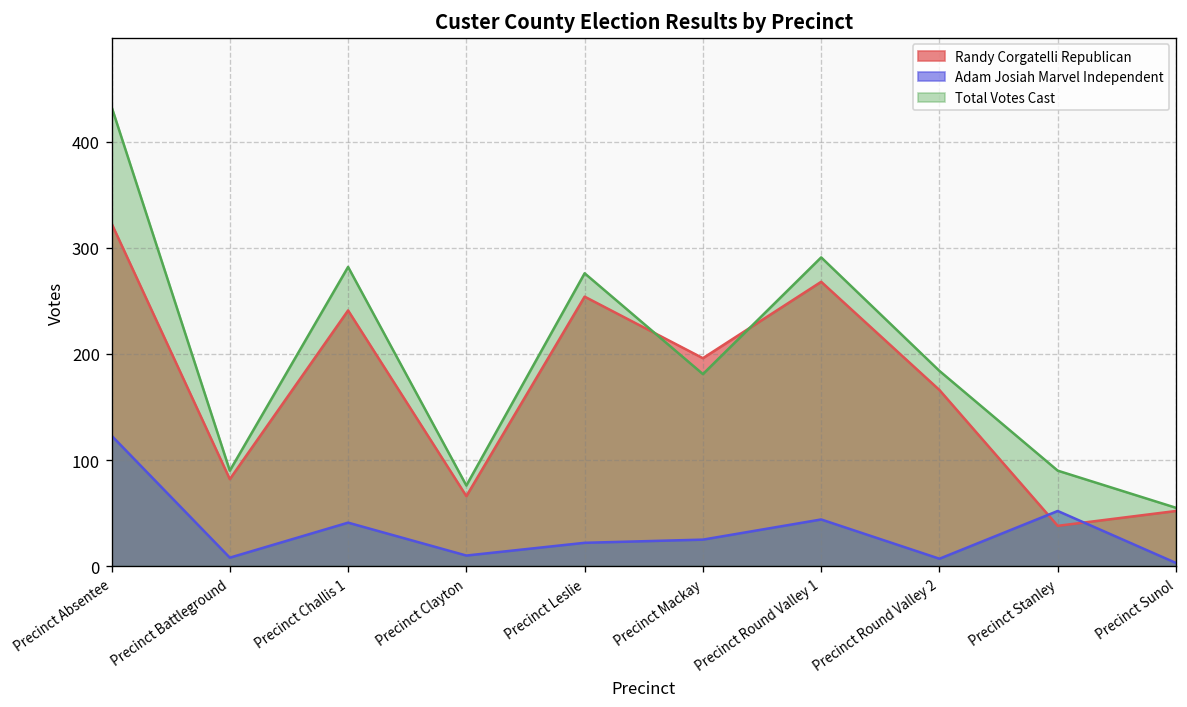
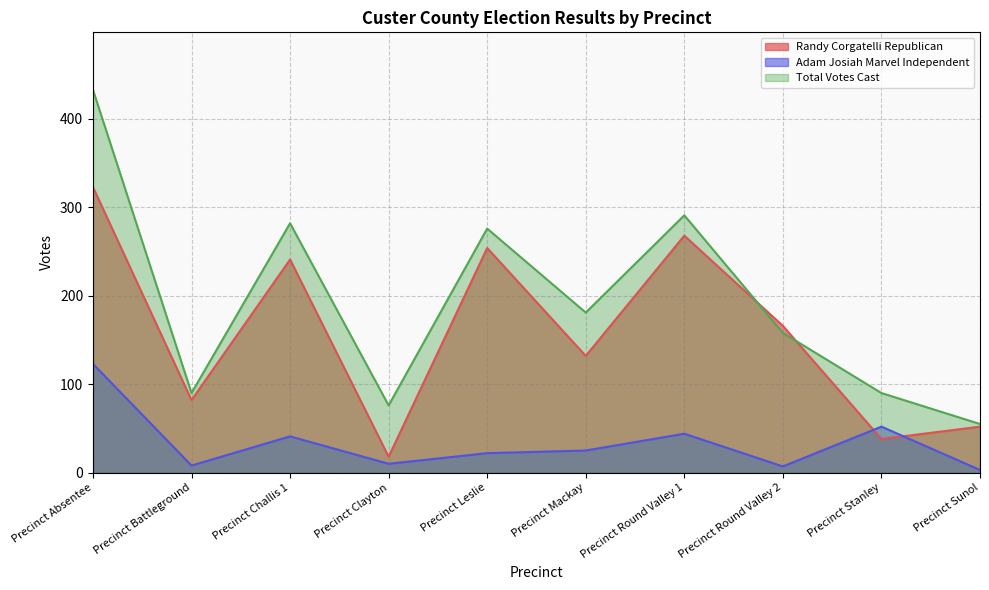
Randy Corgatelli Republican, Precinct Clayton: 70 -> 20
Randy Corgatelli Republican, Precinct Mackay: 200 -> 130
Total Votes Cast, Precinct Round Valley 2: 180 -> 160
